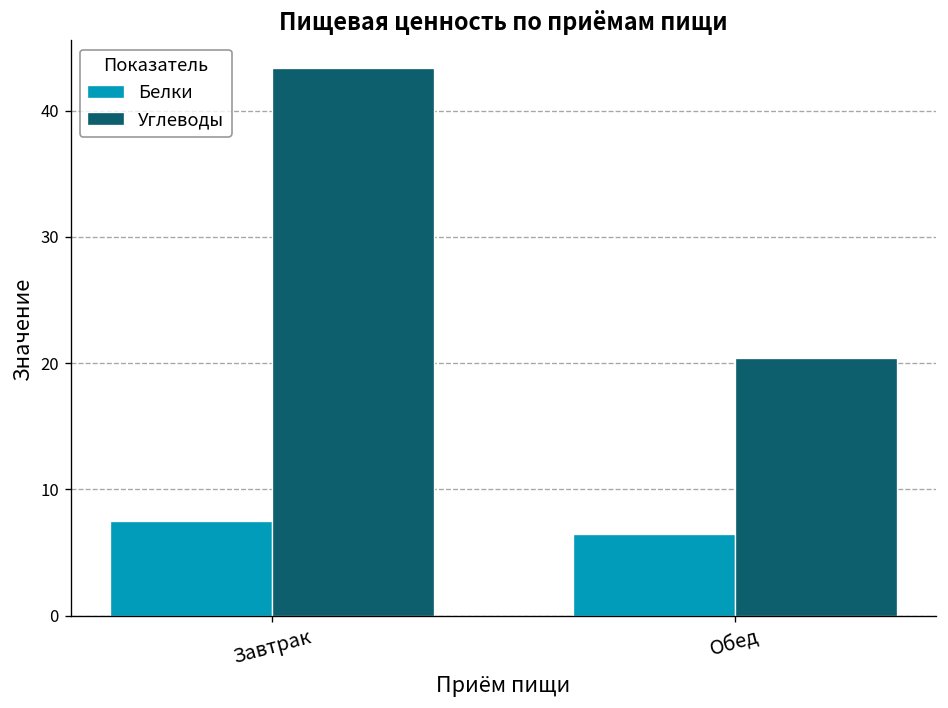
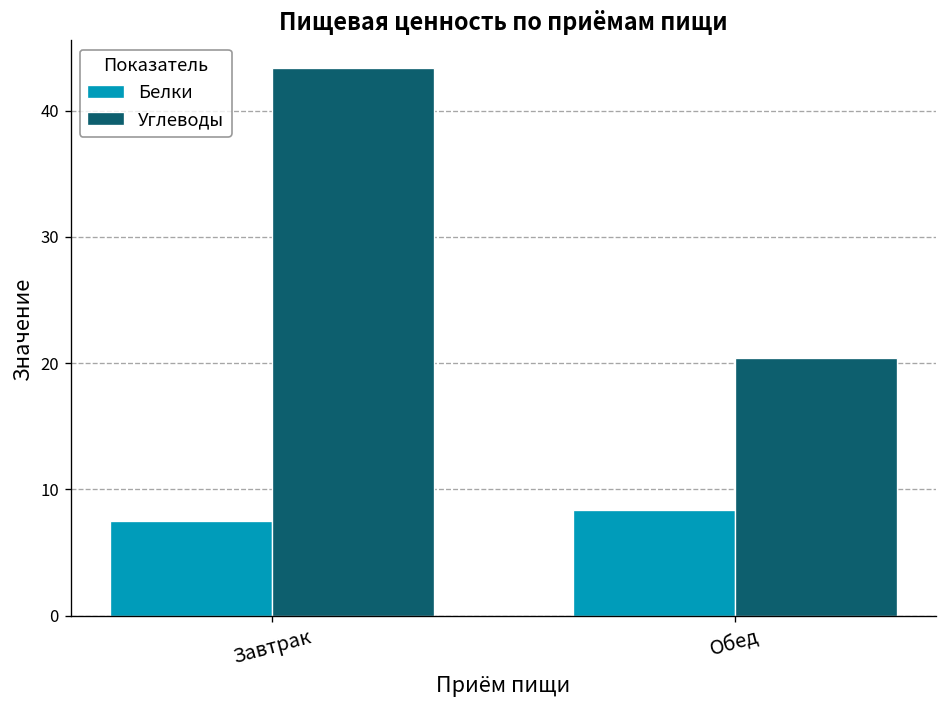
Белки, Обед: 6.5 -> 8.4
